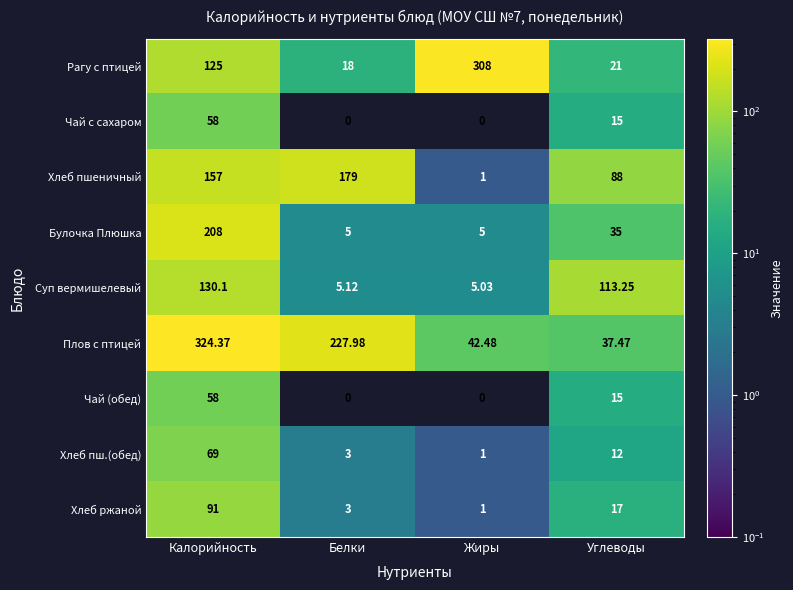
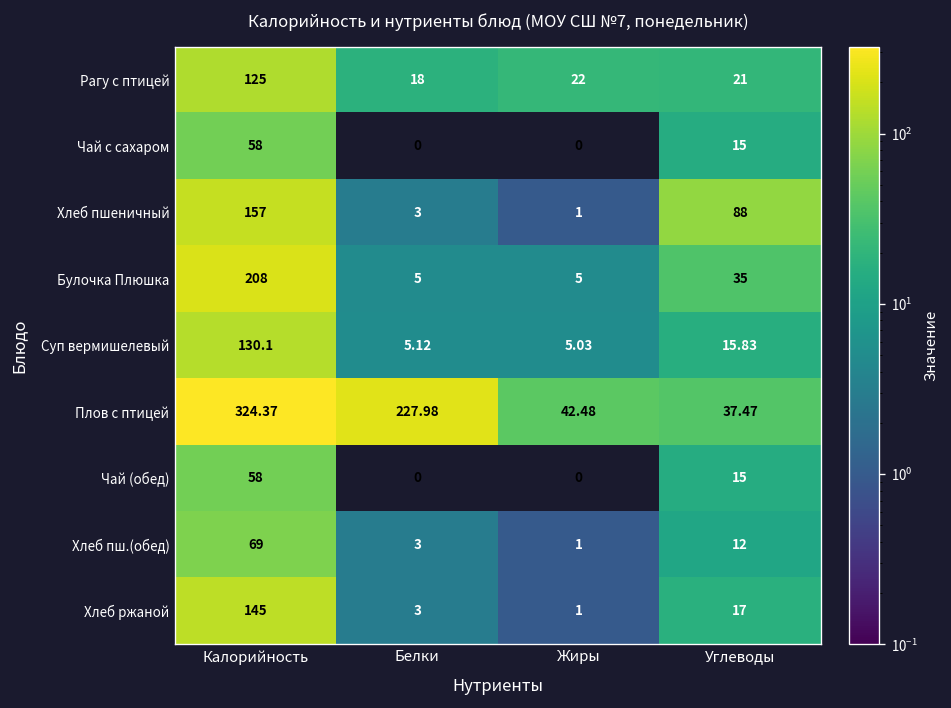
Рагу с птицей, Жиры: 308 -> 22
Хлеб пшеничный, Белки: 179 -> 3
Суп вермишелевый, Углеводы: 113.25 -> 15.83
Хлеб ржаной, Калорийность: 91 -> 145
